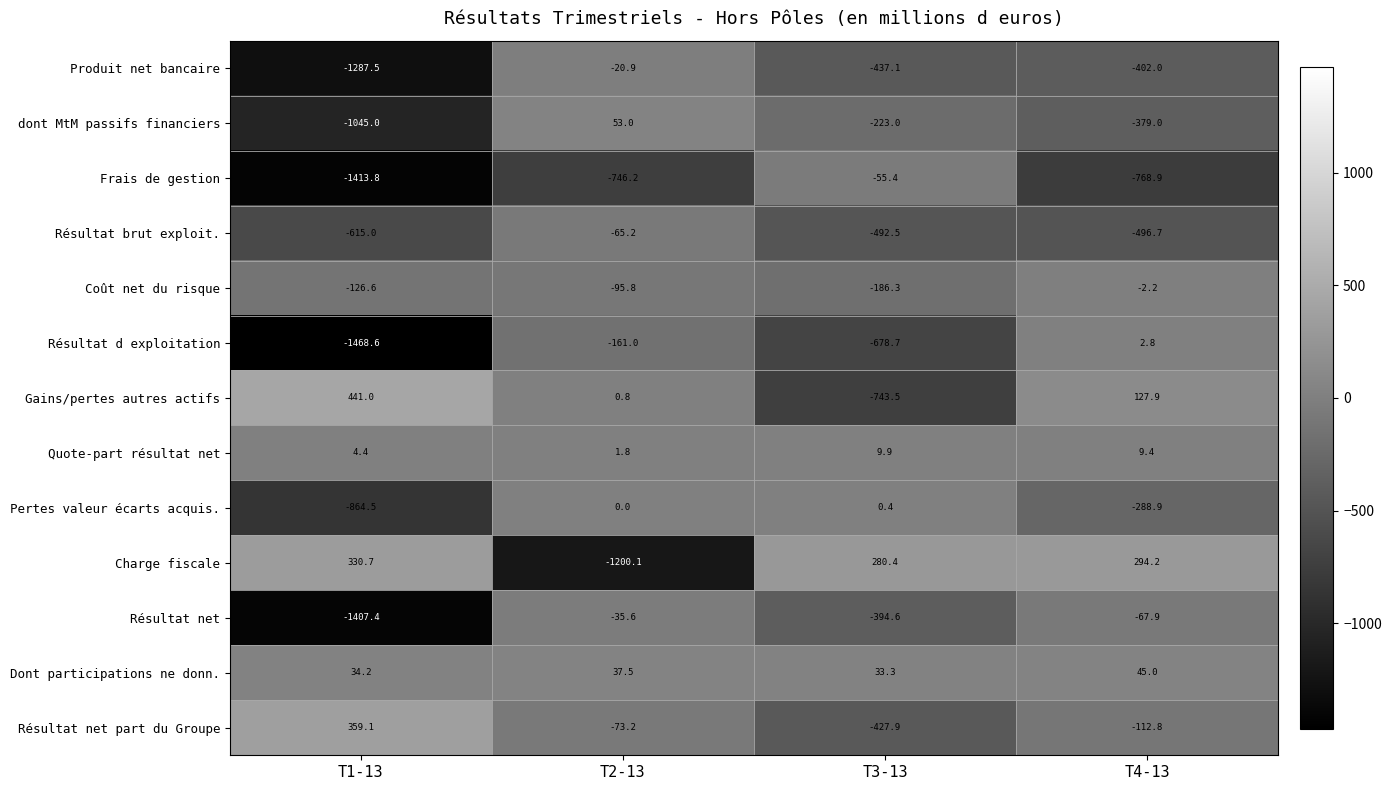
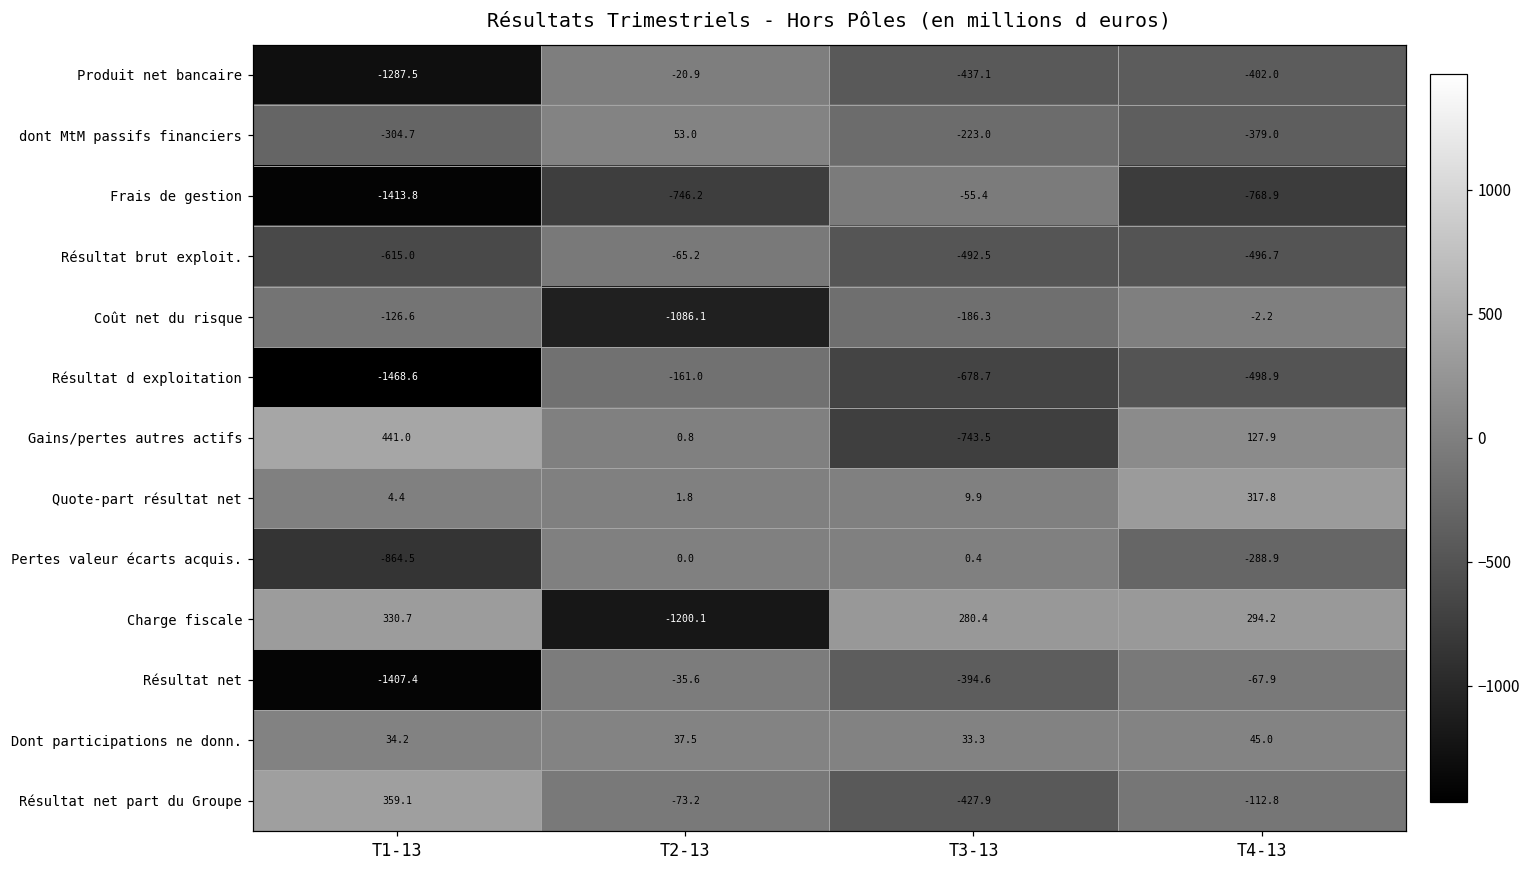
dont MtM passifs financiers, T1-13: -1045.0 -> -304.7
Coût net du risque, T2-13: -95.8 -> -1086.1
Résultat d exploitation, T4-13: 2.8 -> -498.9
Quote-part résultat net, T4-13: 9.4 -> 317.8
